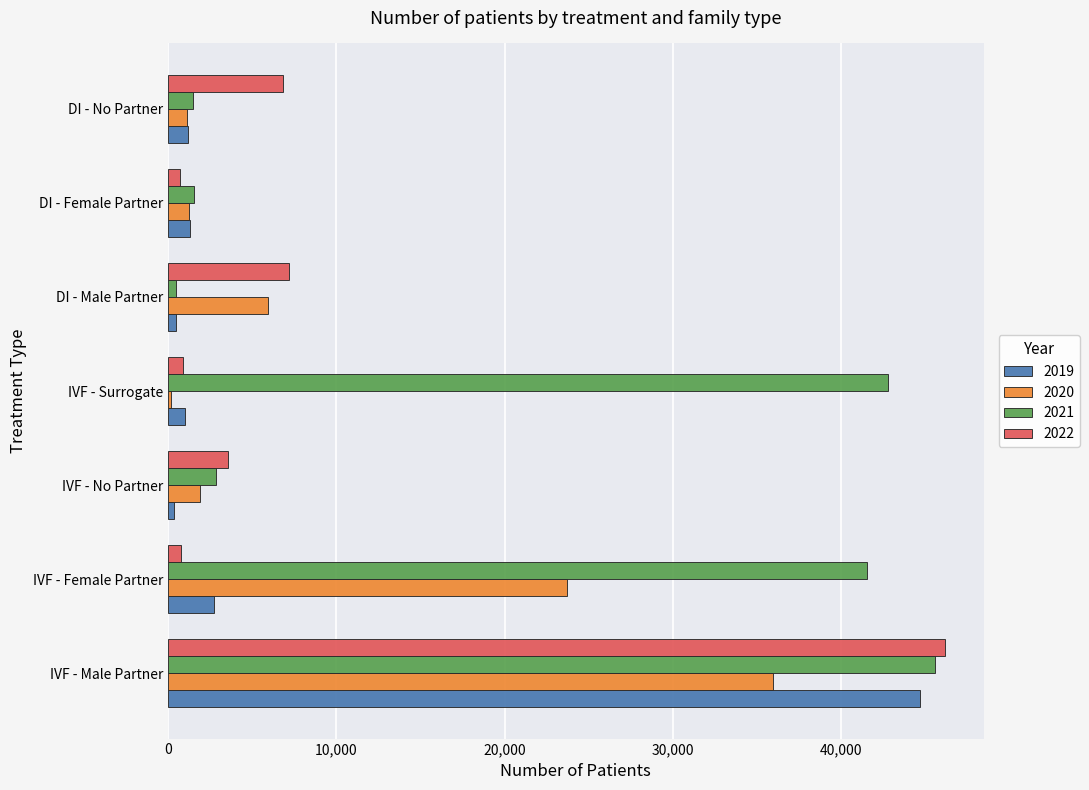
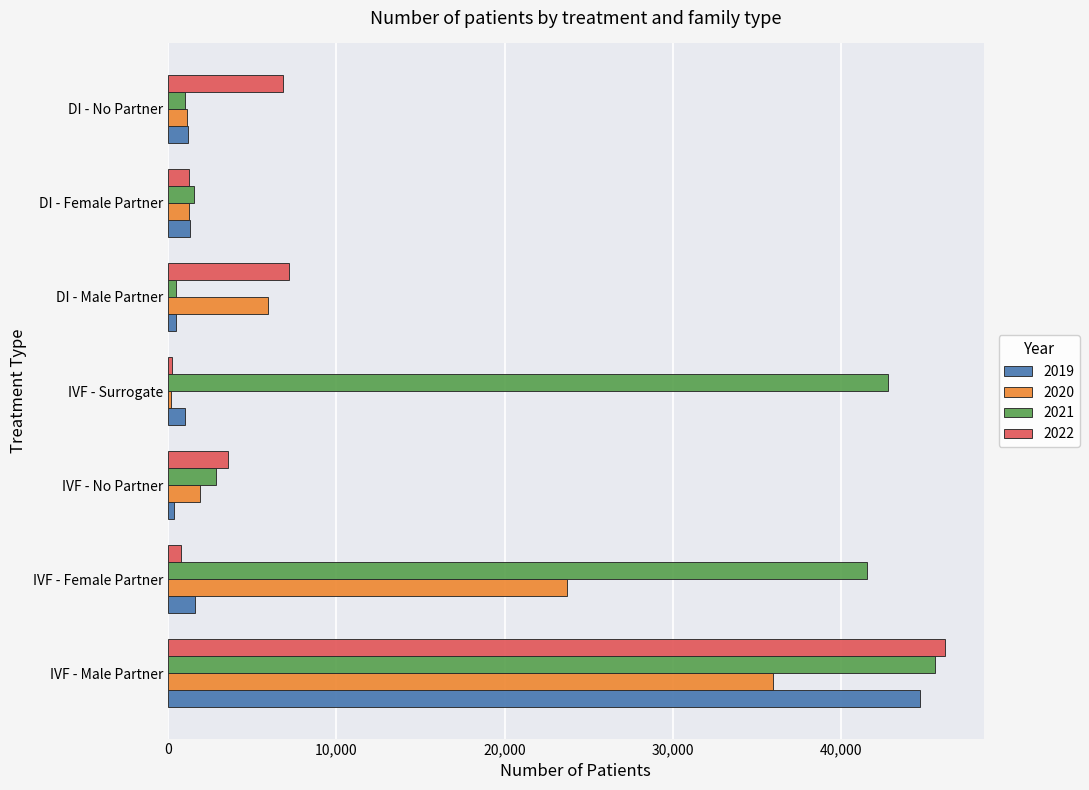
2021, DI - No Partner: 1,500 -> 1,000
2022, DI - Female Partner: 700 -> 1,200
2022, IVF - Surrogate: 900 -> 200
2019, IVF - Female Partner: 2,700 -> 1,600
